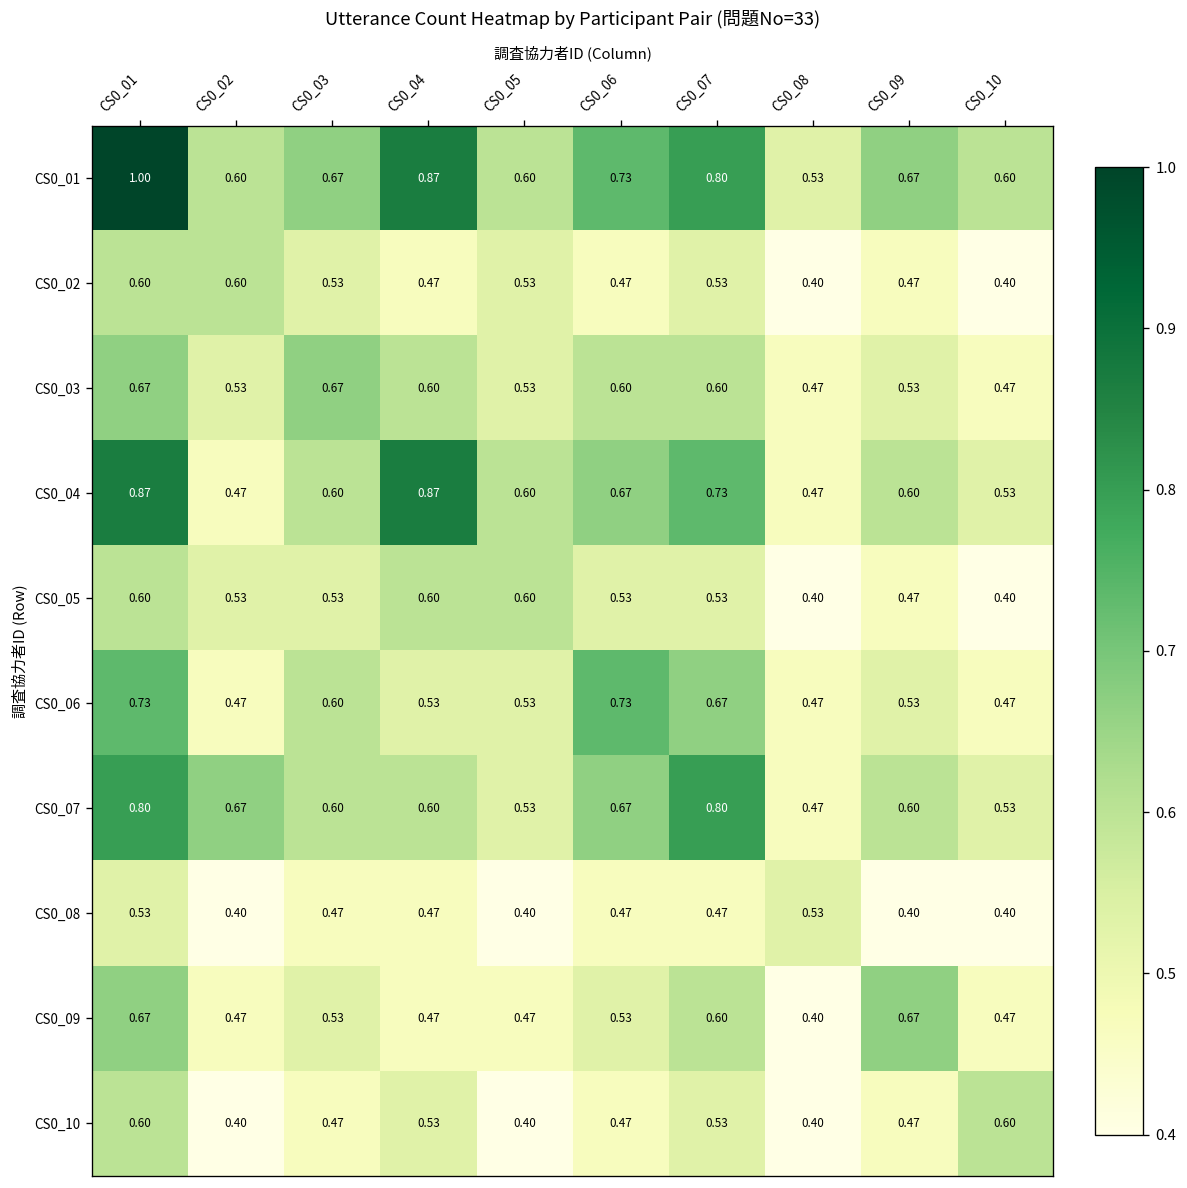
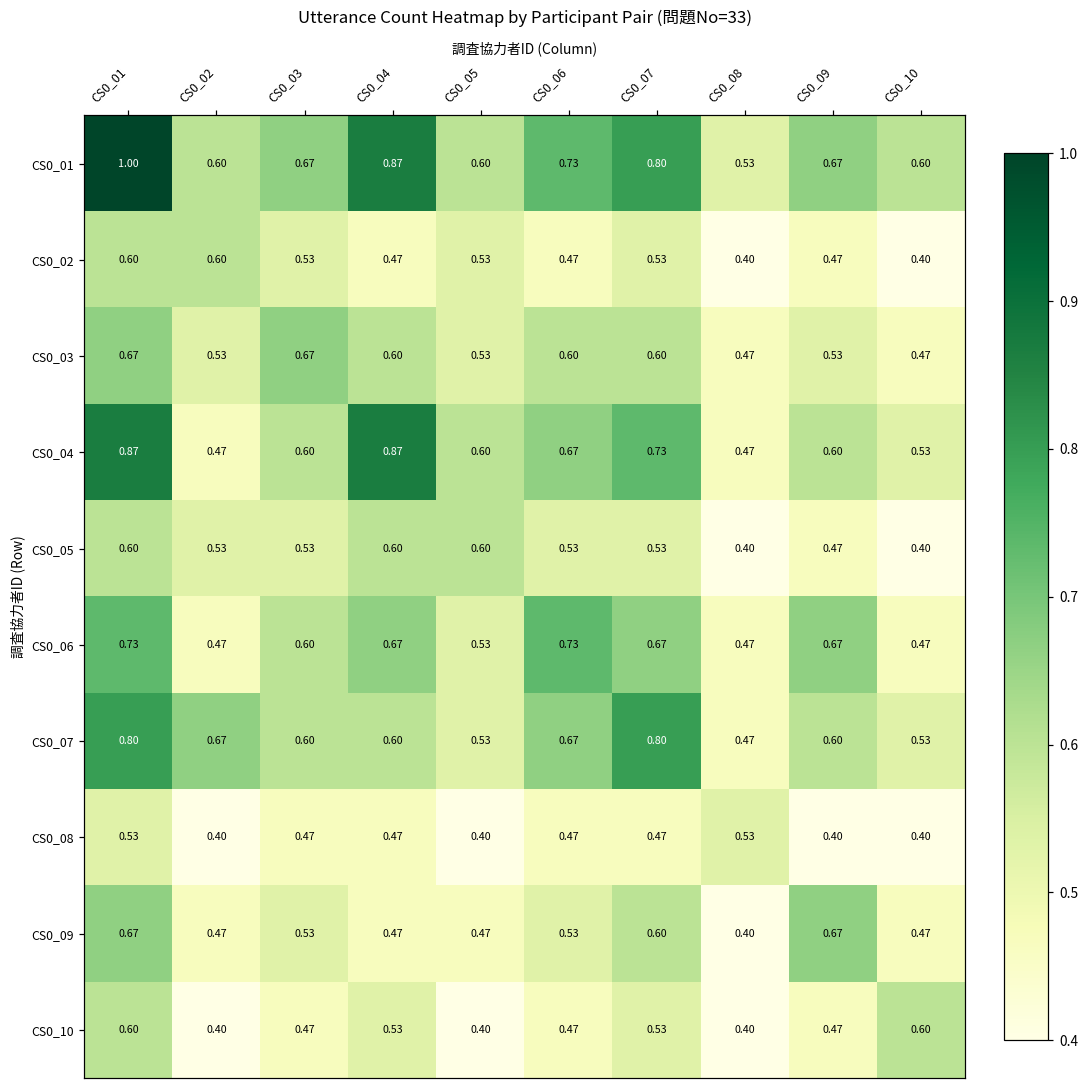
CS0_06, CS0_04: 0.53 -> 0.67
CS0_06, CS0_09: 0.53 -> 0.67
